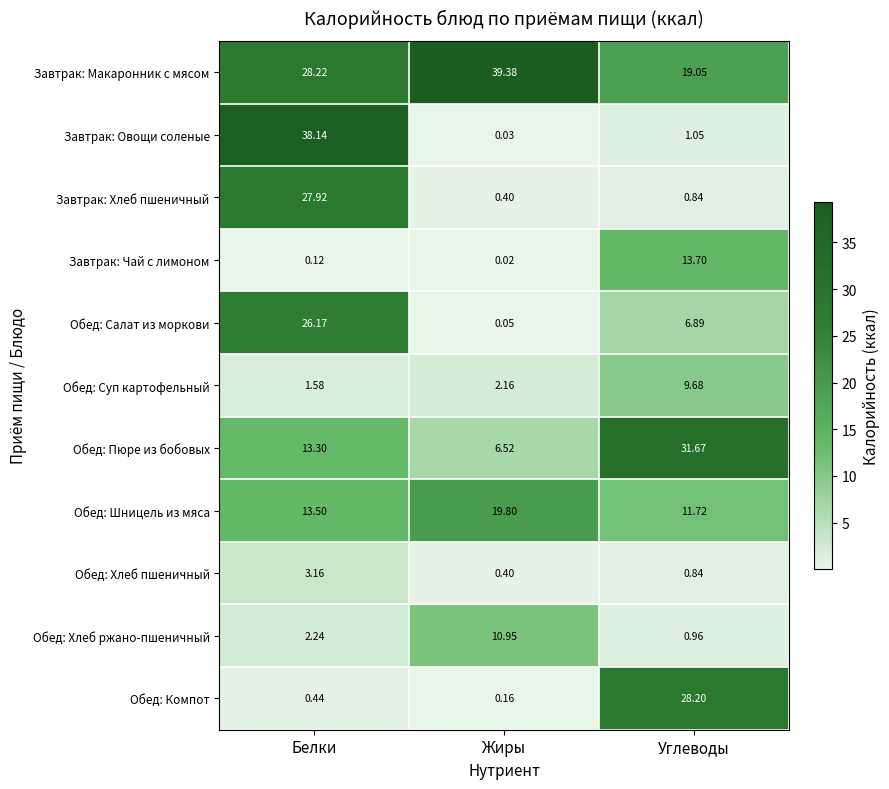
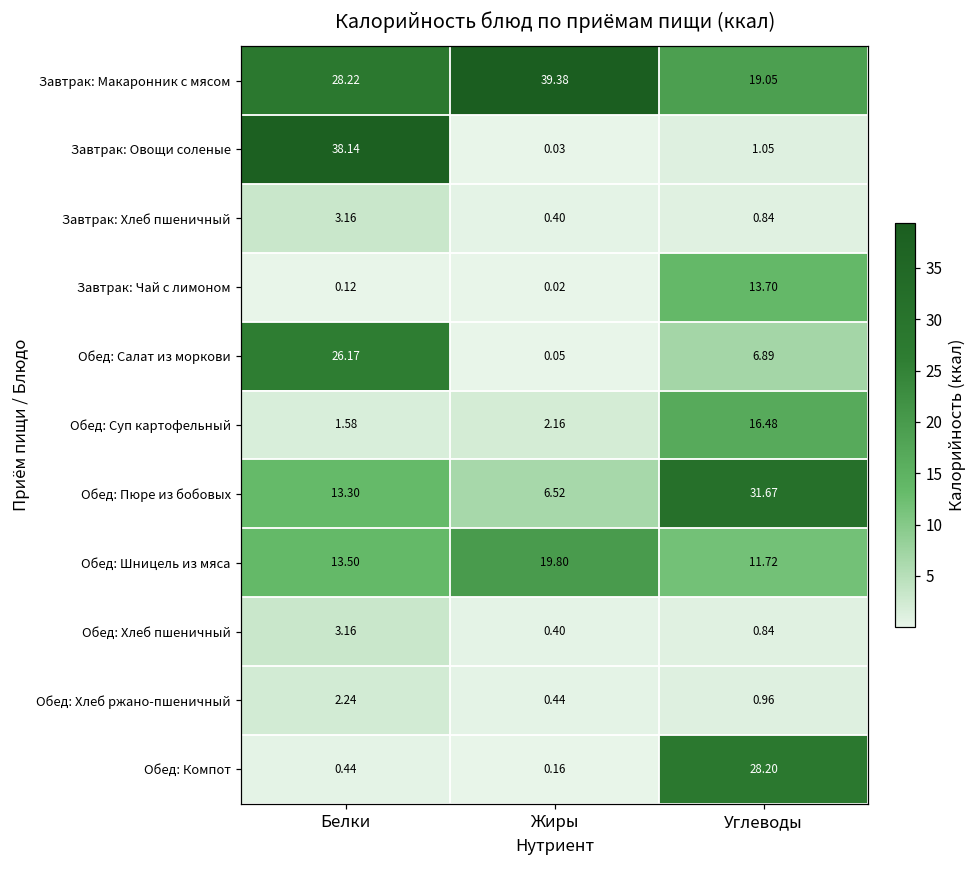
Завтрак: Хлеб пшеничный, Белки: 27.92 -> 3.16
Обед: Суп картофельный, Углеводы: 9.68 -> 16.48
Обед: Хлеб ржано-пшеничный, Жиры: 10.95 -> 0.44
